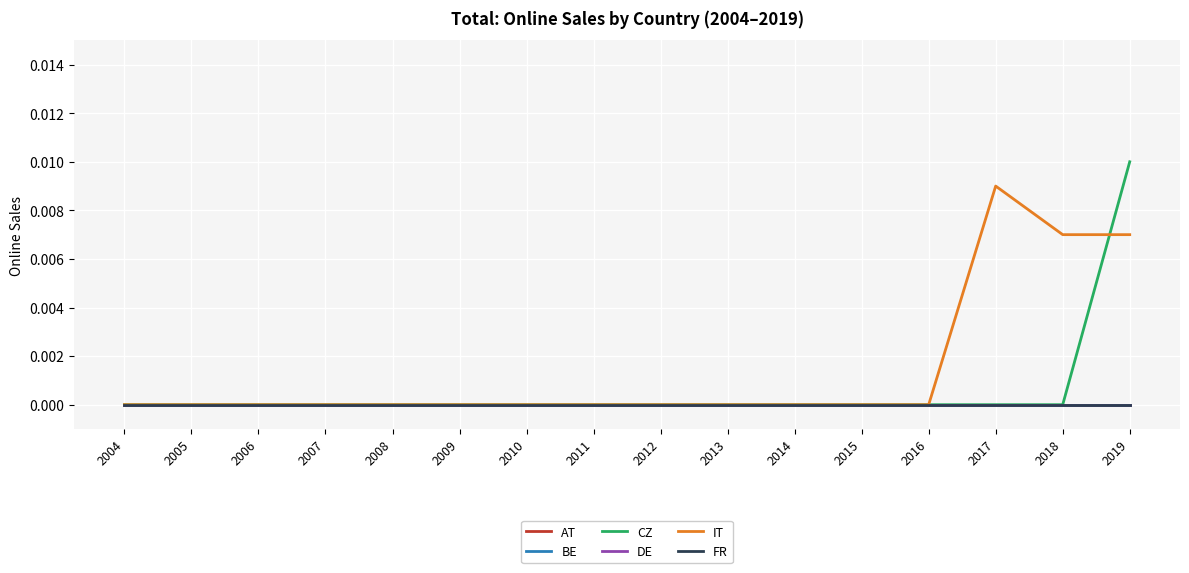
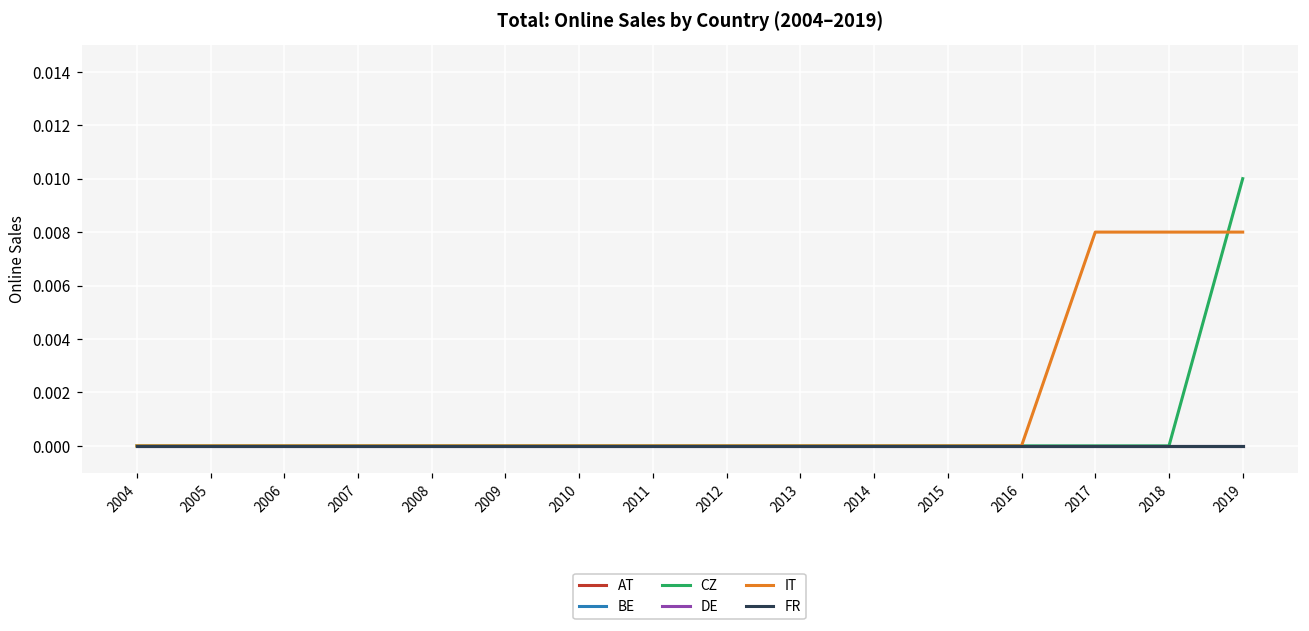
IT, 2017: 0.009 -> 0.008
IT, 2018: 0.007 -> 0.008
IT, 2019: 0.007 -> 0.008
